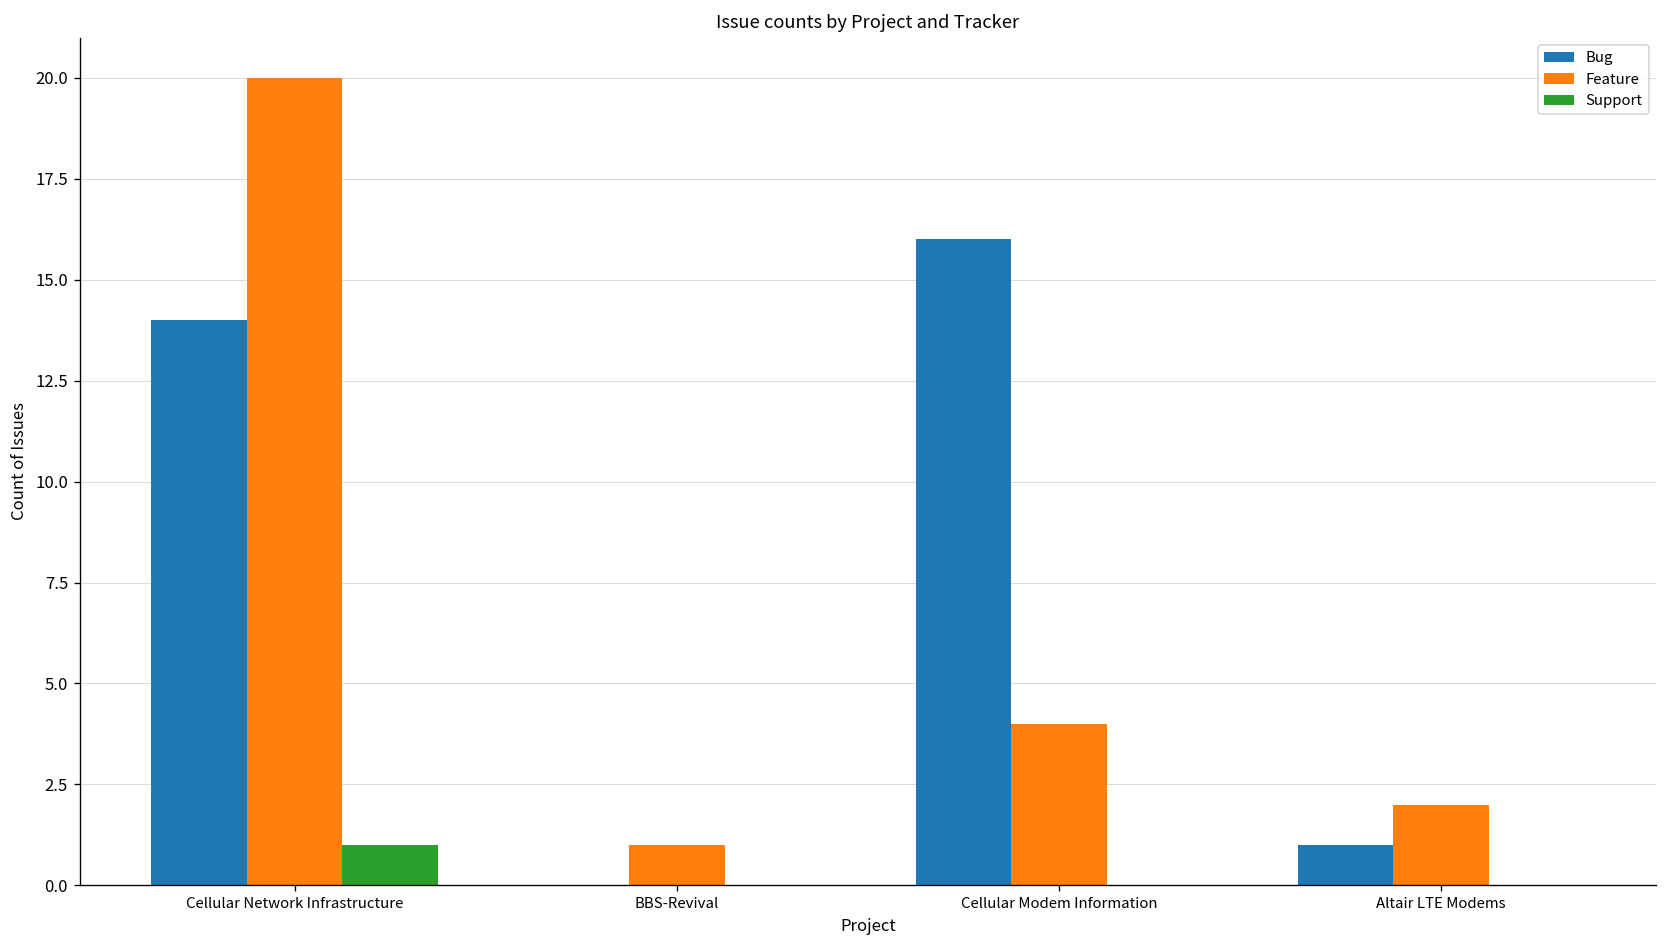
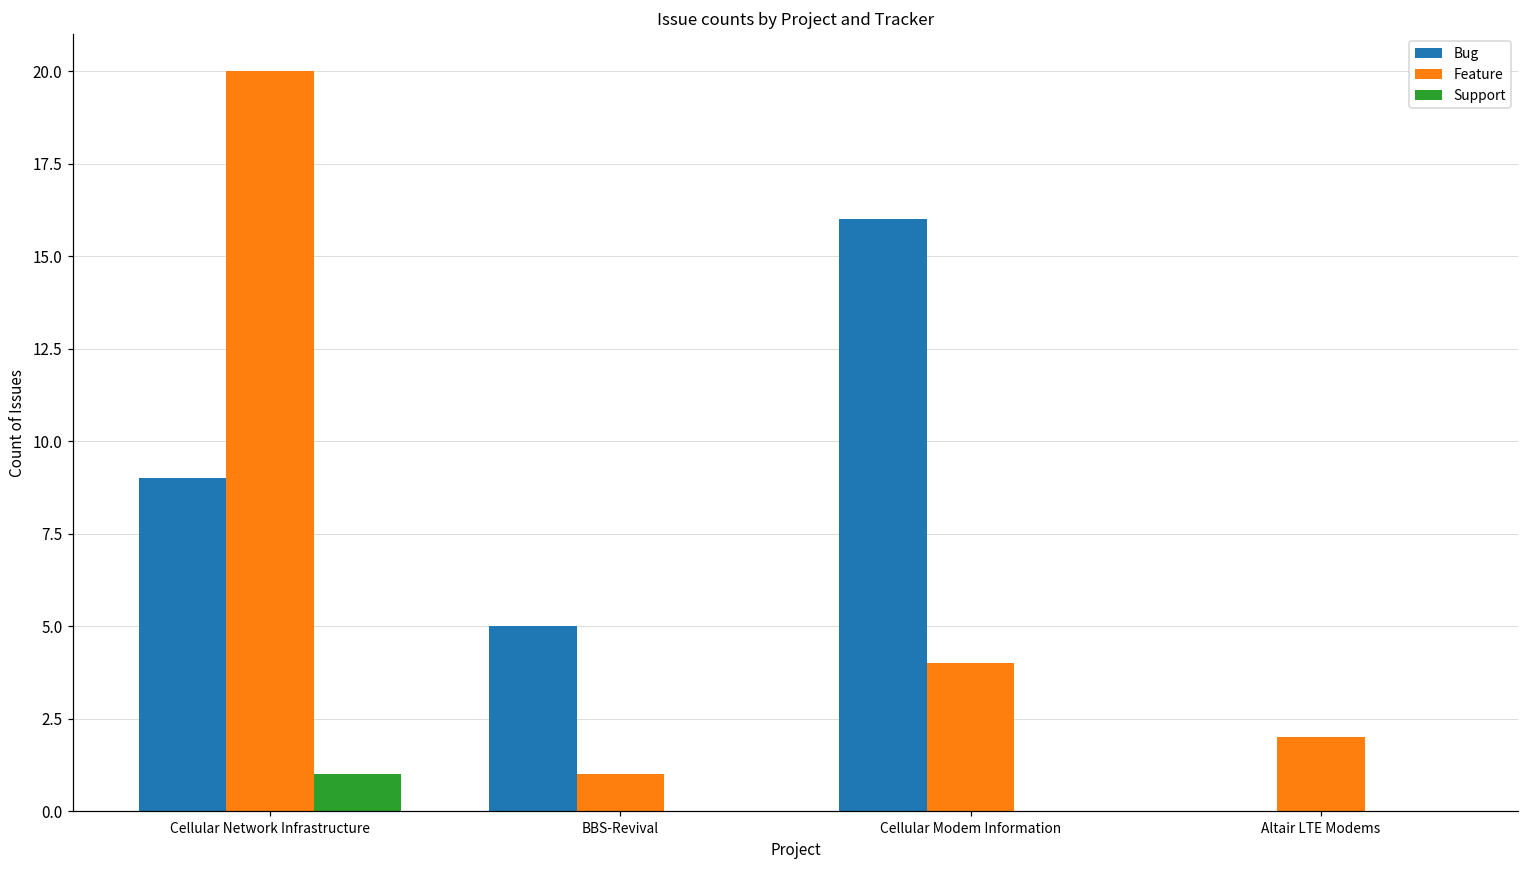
Bug, Cellular Network Infrastructure: 14 -> 9
Bug, BBS-Revival: 0 -> 5
Bug, Altair LTE Modems: 1 -> 0
